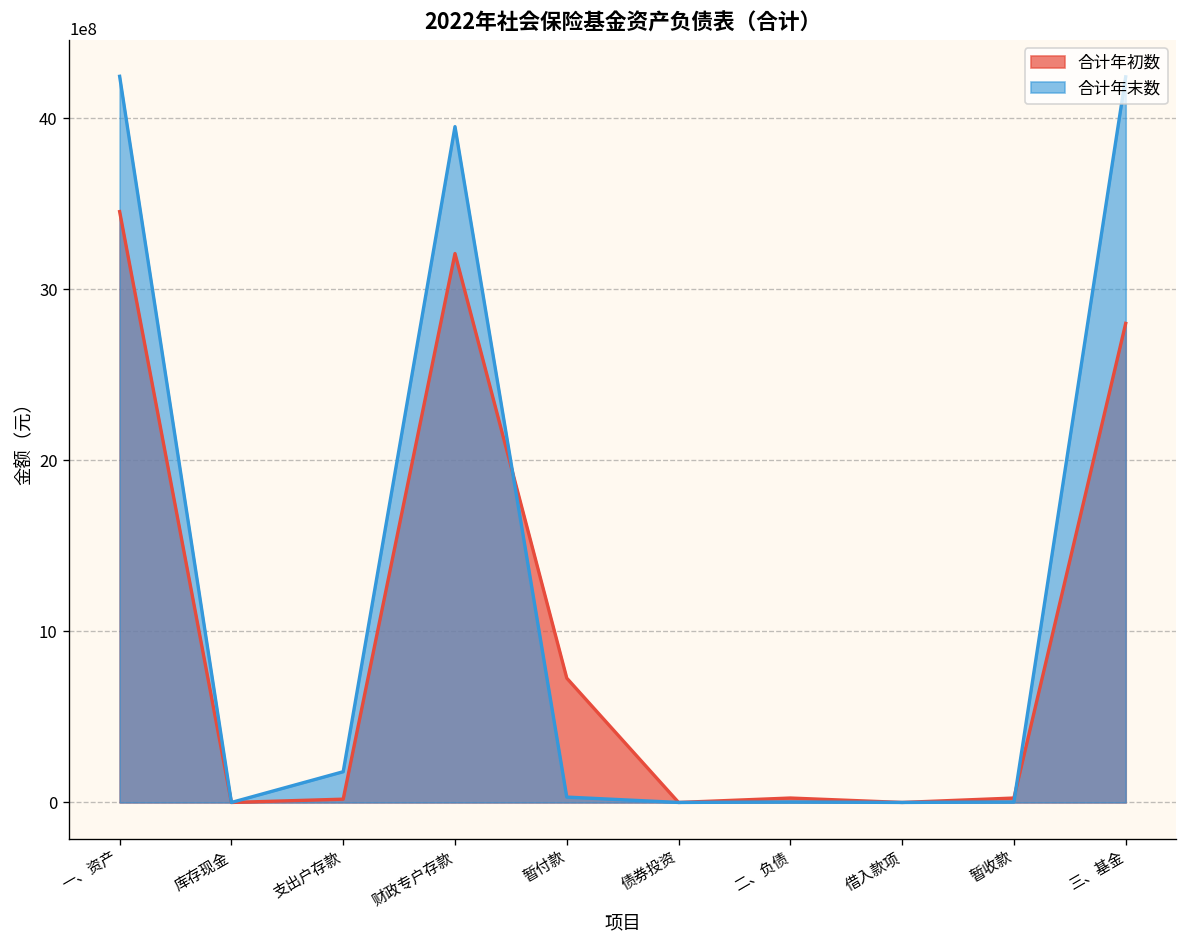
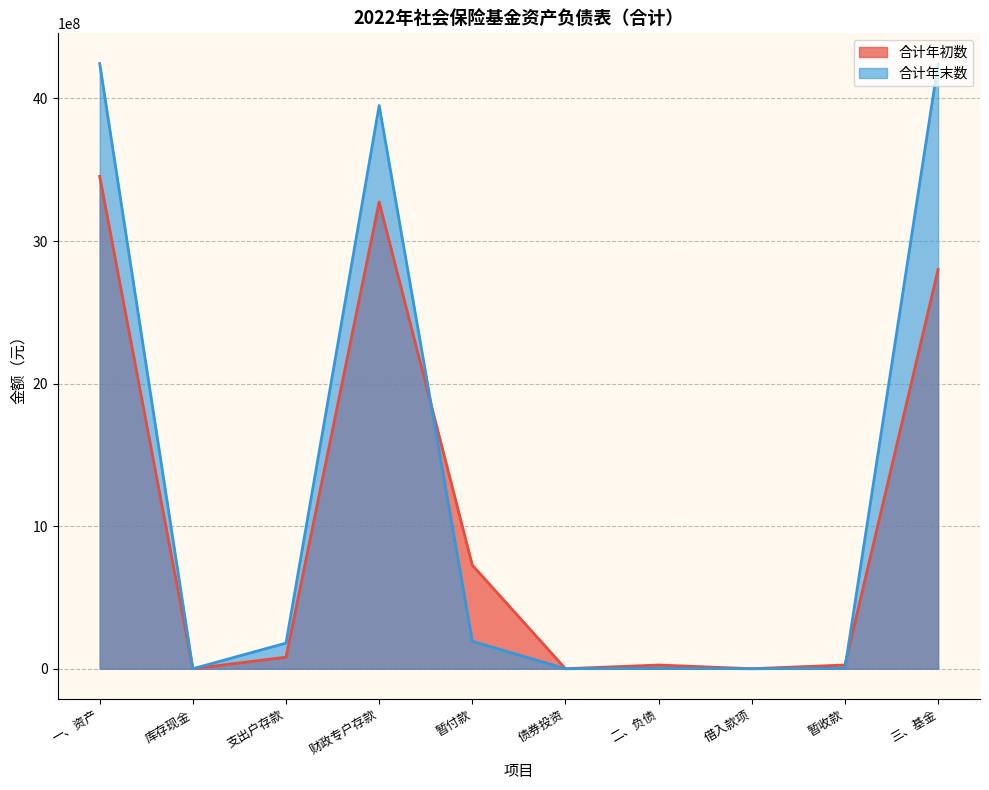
合计年初数, 支出户存款: 20000000 -> 80000000
合计年初数, 财政专户存款: 3210000000 -> 3270000000
合计年末数, 暂付款: 30000000 -> 190000000
